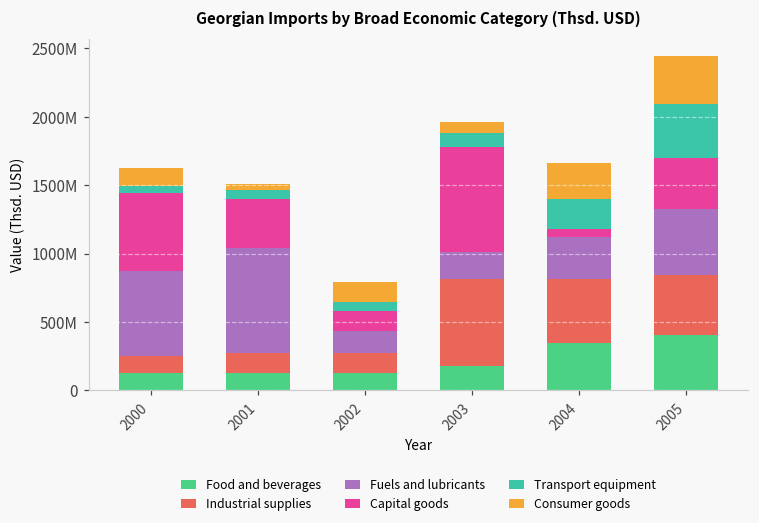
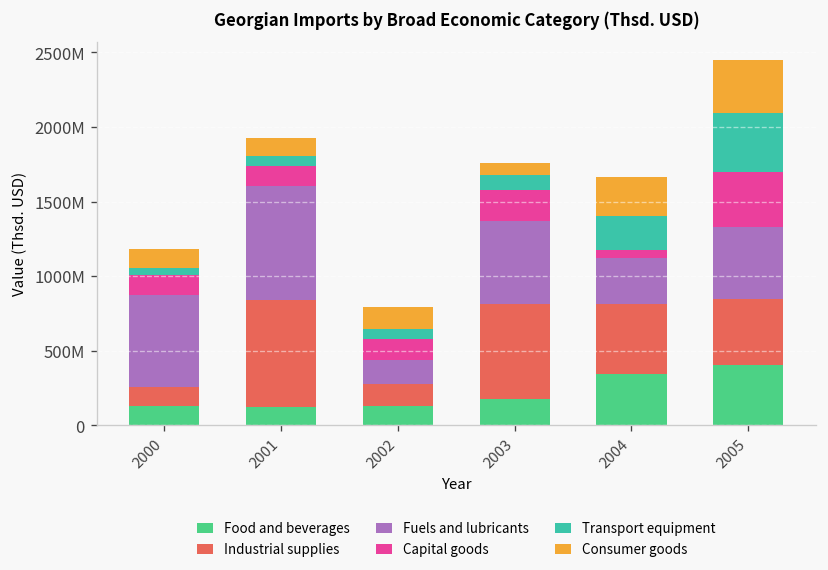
Capital goods, 2000: 570000000 -> 130000000
Industrial supplies, 2001: 150000000 -> 710000000
Capital goods, 2001: 360000000 -> 140000000
Consumer goods, 2001: 50000000 -> 120000000
Fuels and lubricants, 2003: 200000000 -> 560000000
Capital goods, 2003: 770000000 -> 210000000
